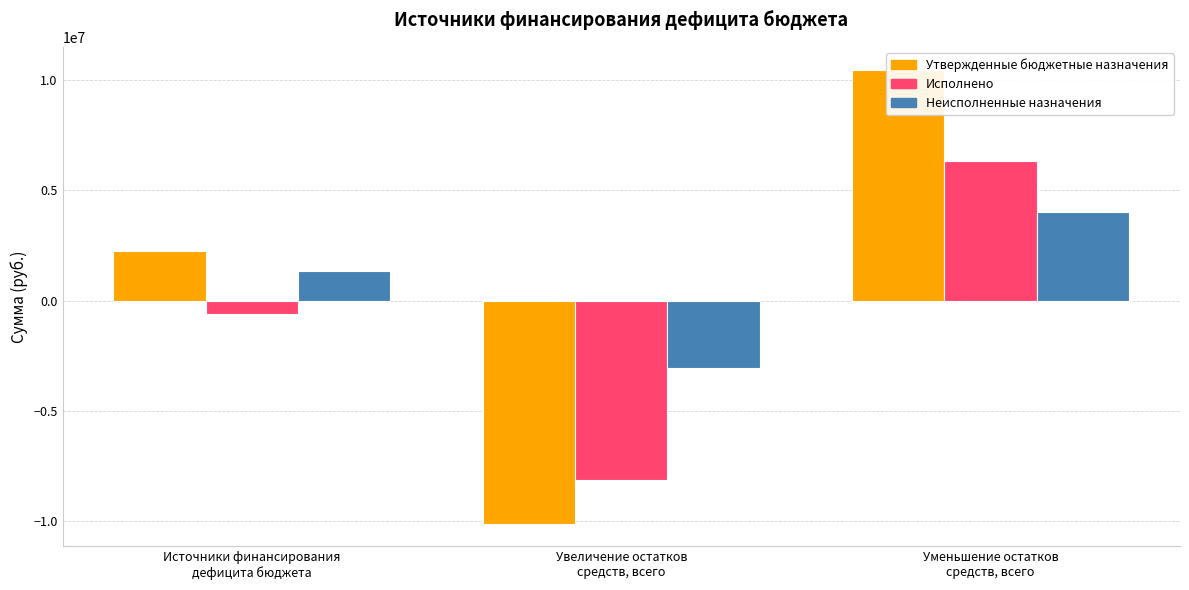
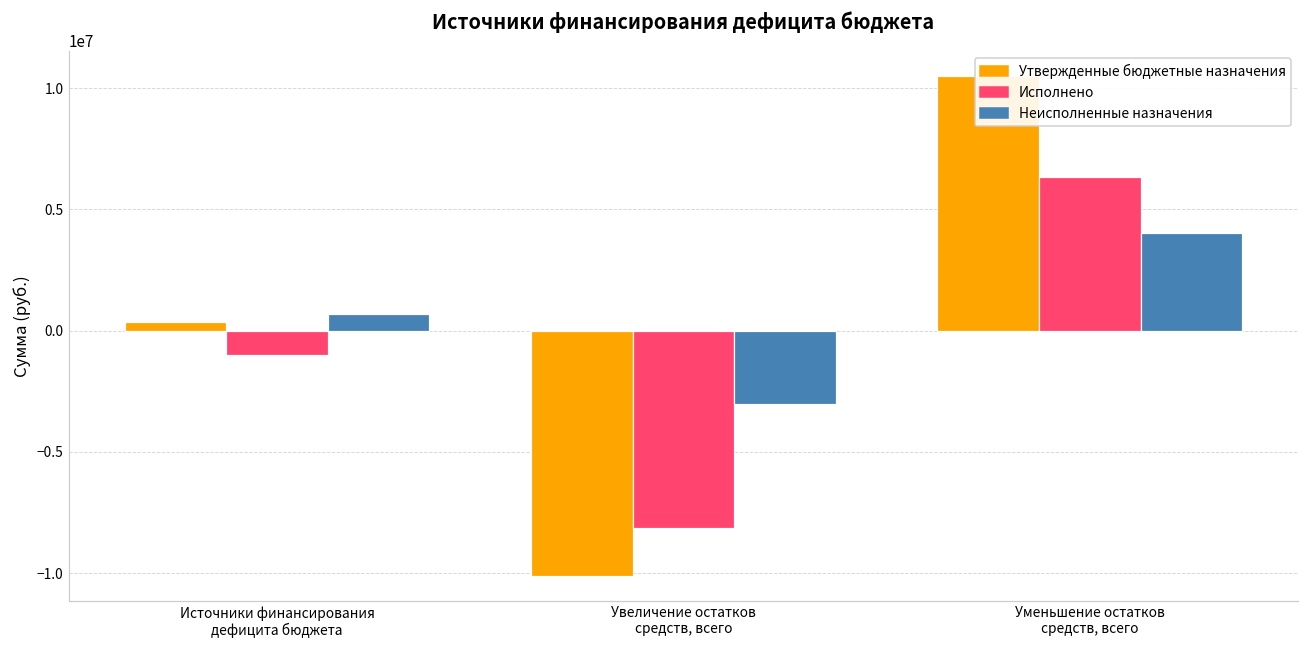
Утвержденные бюджетные назначения, Источники финансирования дефицита бюджета: 2200000 -> 400000
Исполнено, Источники финансирования дефицита бюджета: -600000 -> -1000000
Неисполненные назначения, Источники финансирования дефицита бюджета: 1400000 -> 700000
